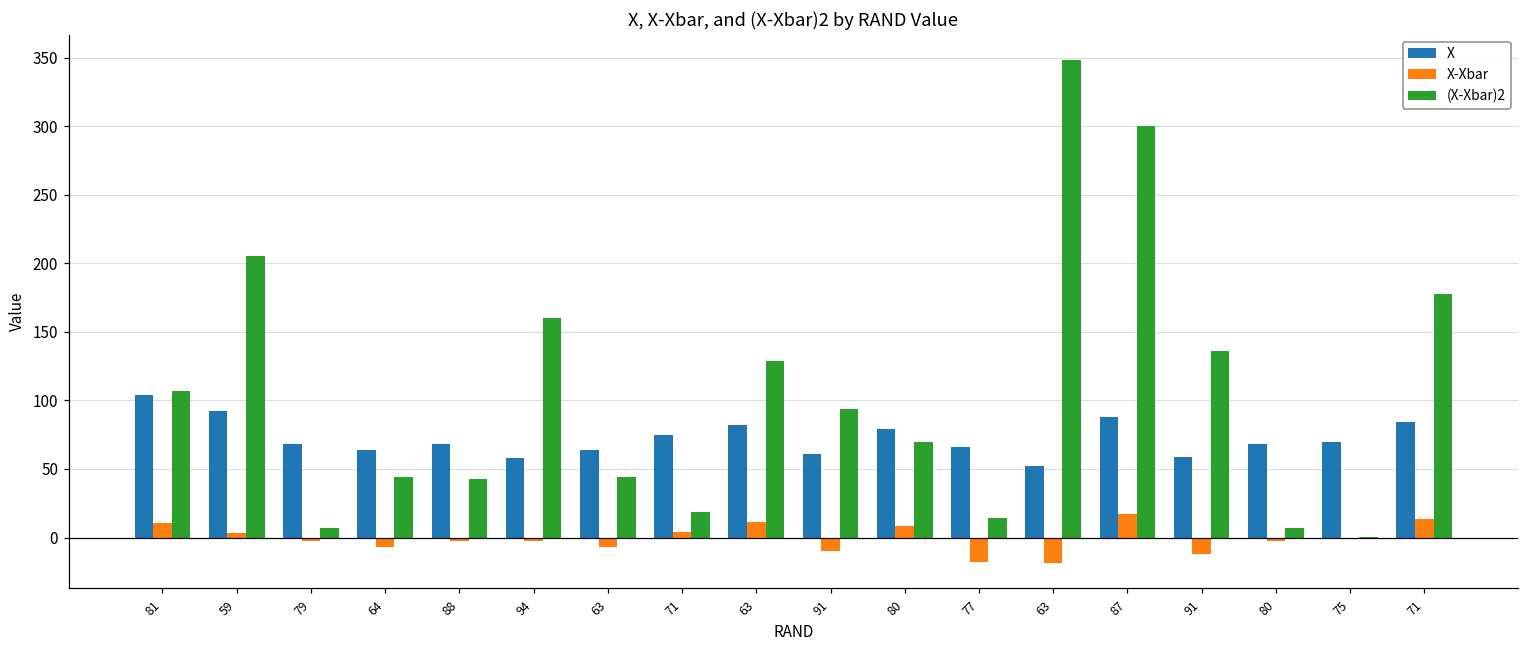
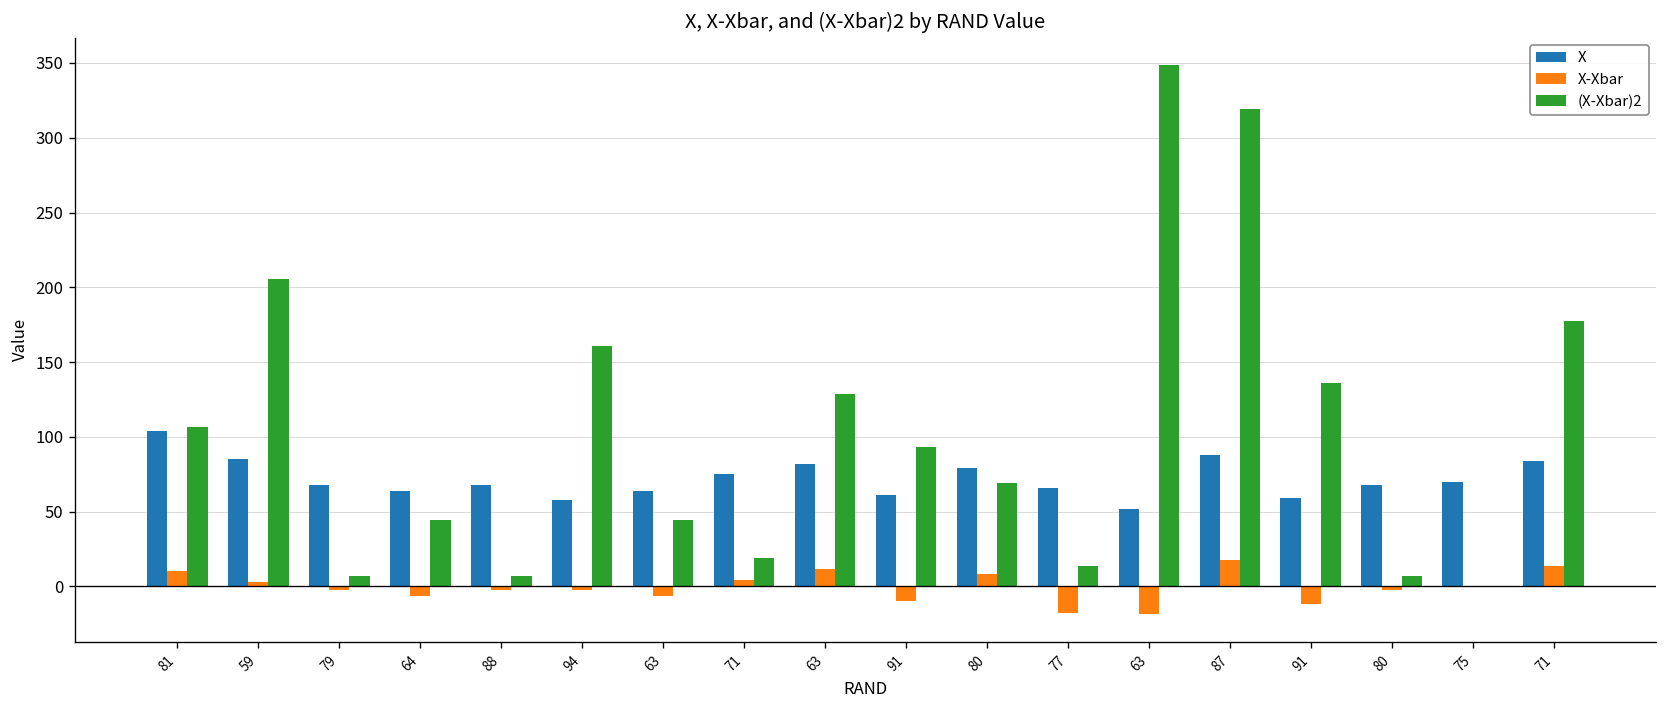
X, 59: 92 -> 85
(X-Xbar)2, 88: 42 -> 7
(X-Xbar)2, 87: 300 -> 319
